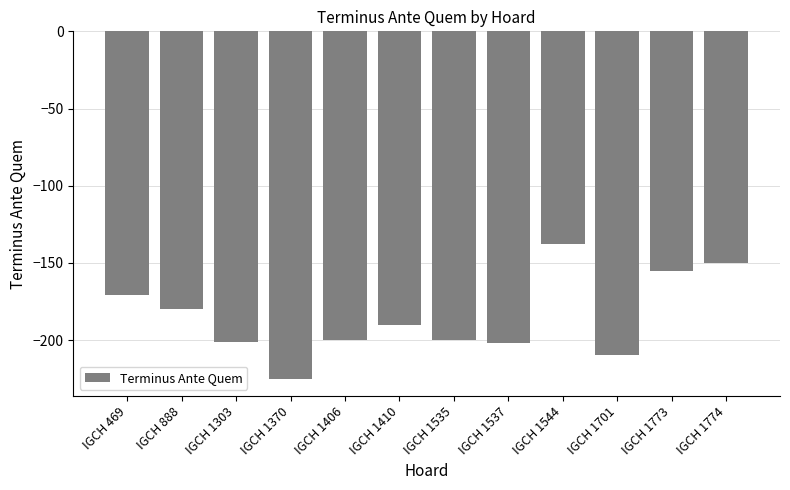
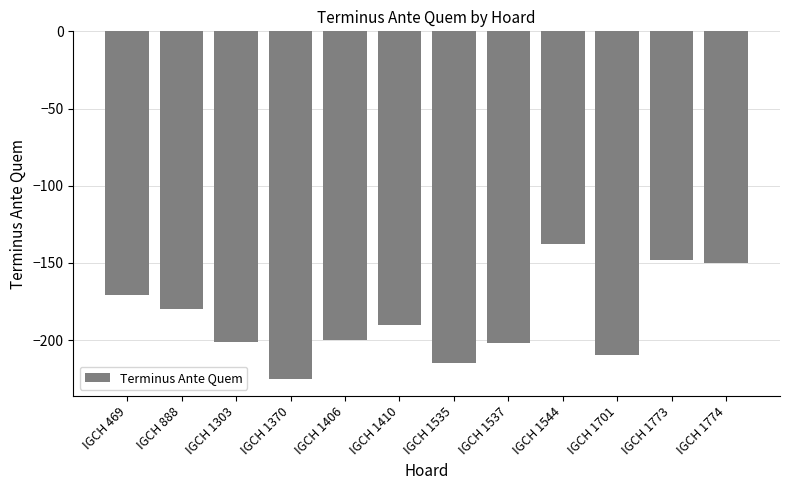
IGCH 1535: -200 -> -215
IGCH 1773: -155 -> -148
